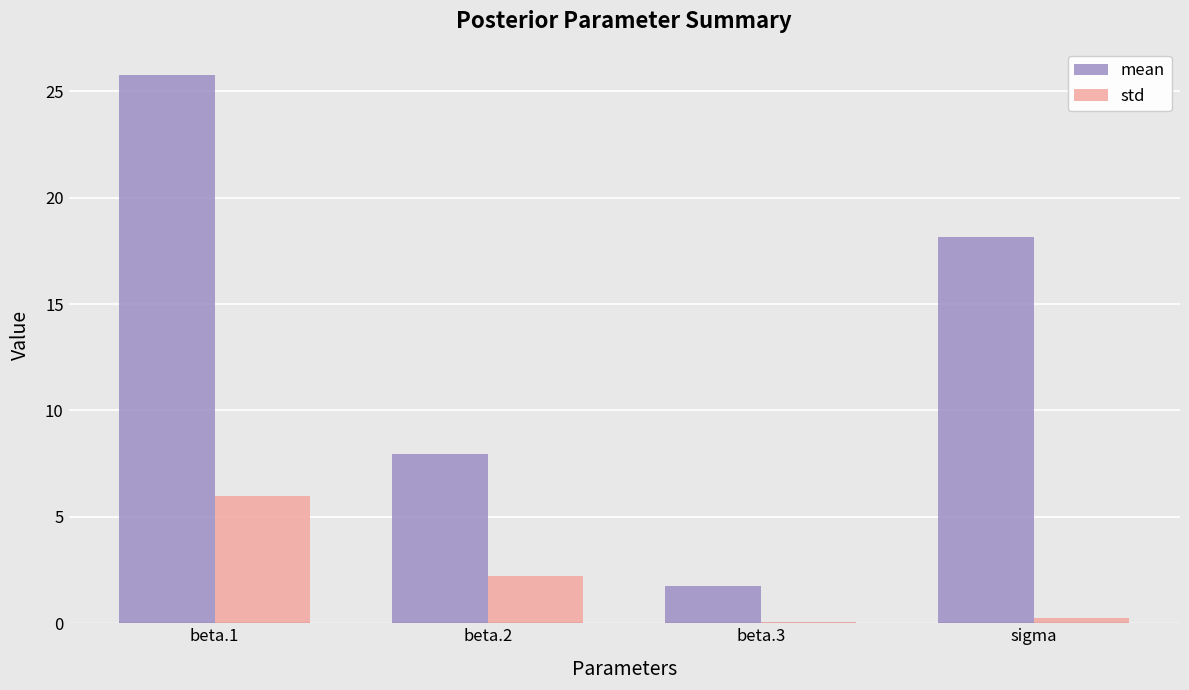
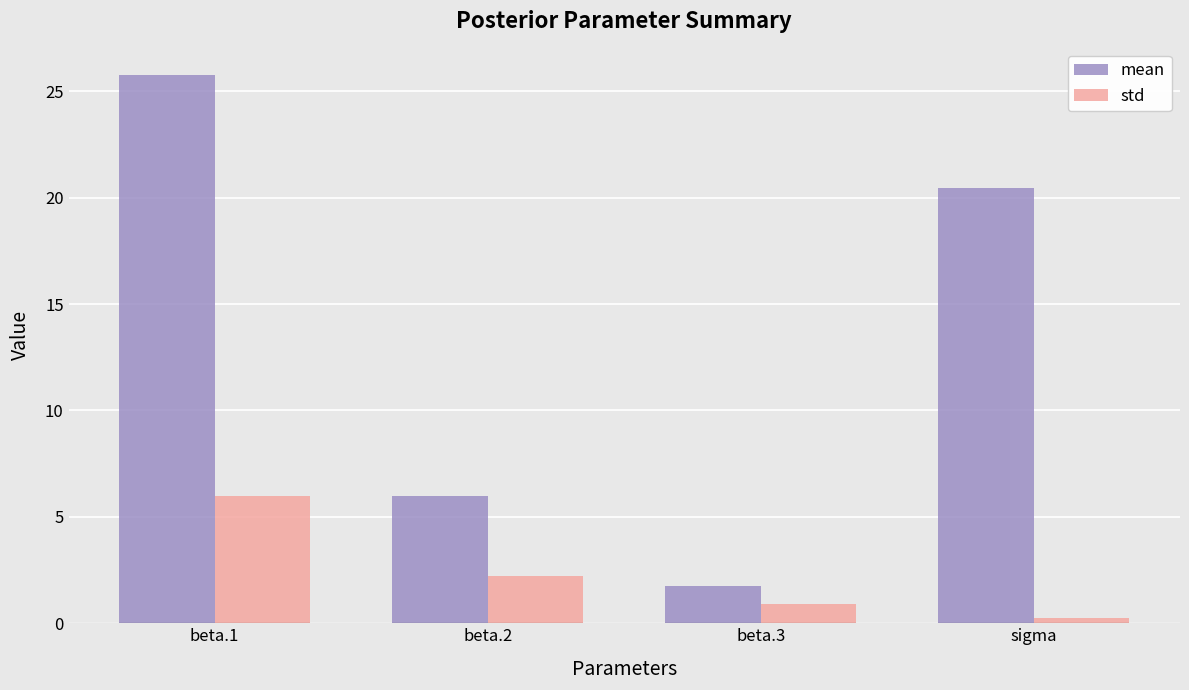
mean, beta.2: 8.0 -> 6.0
std, beta.3: 0.1 -> 0.9
mean, sigma: 18.1 -> 20.4
